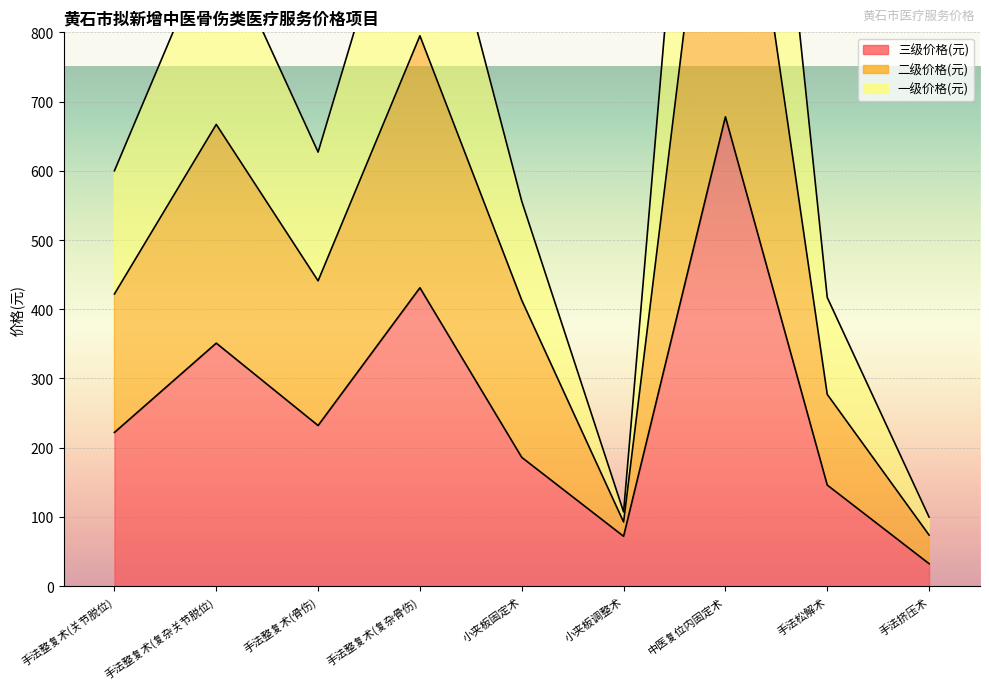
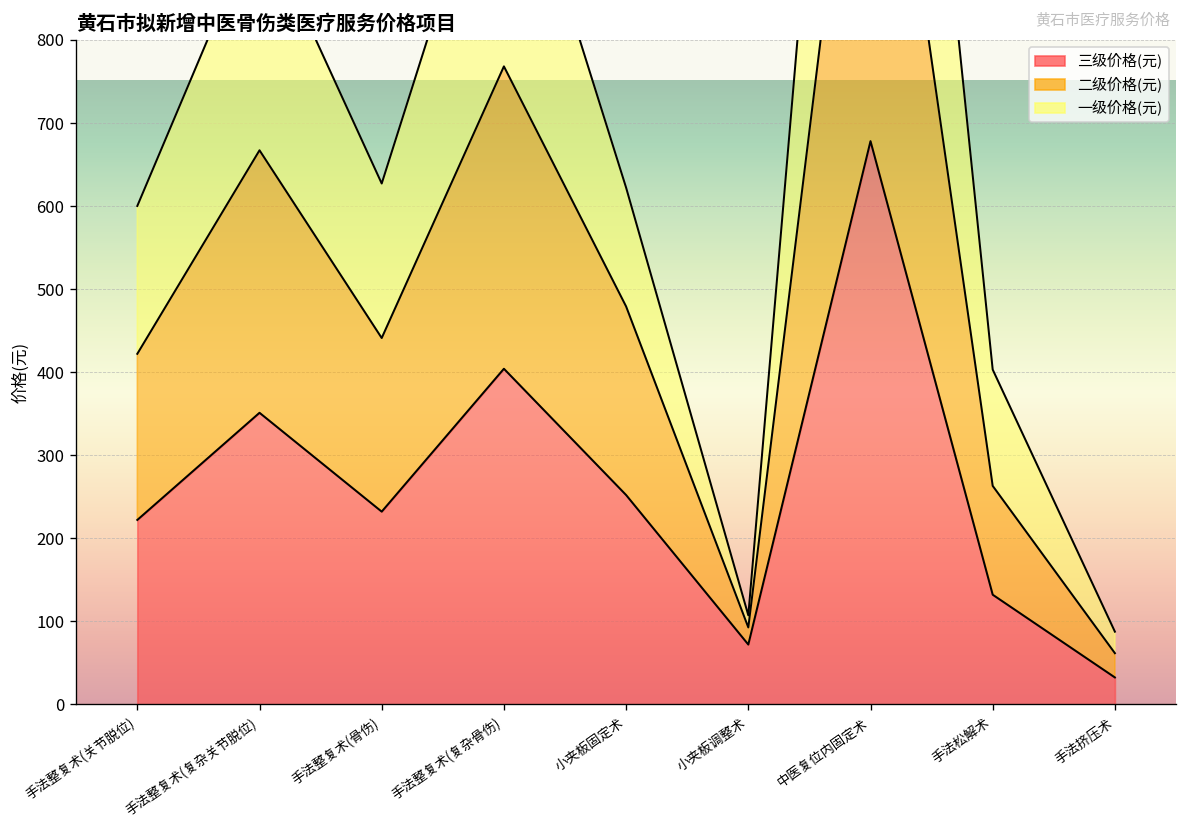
三级价格(元), 手法整复术(复杂骨伤): 430 -> 400
三级价格(元), 小夹板固定术: 190 -> 250
三级价格(元), 手法松解术: 150 -> 130
二级价格(元), 手法挤压术: 40 -> 30
